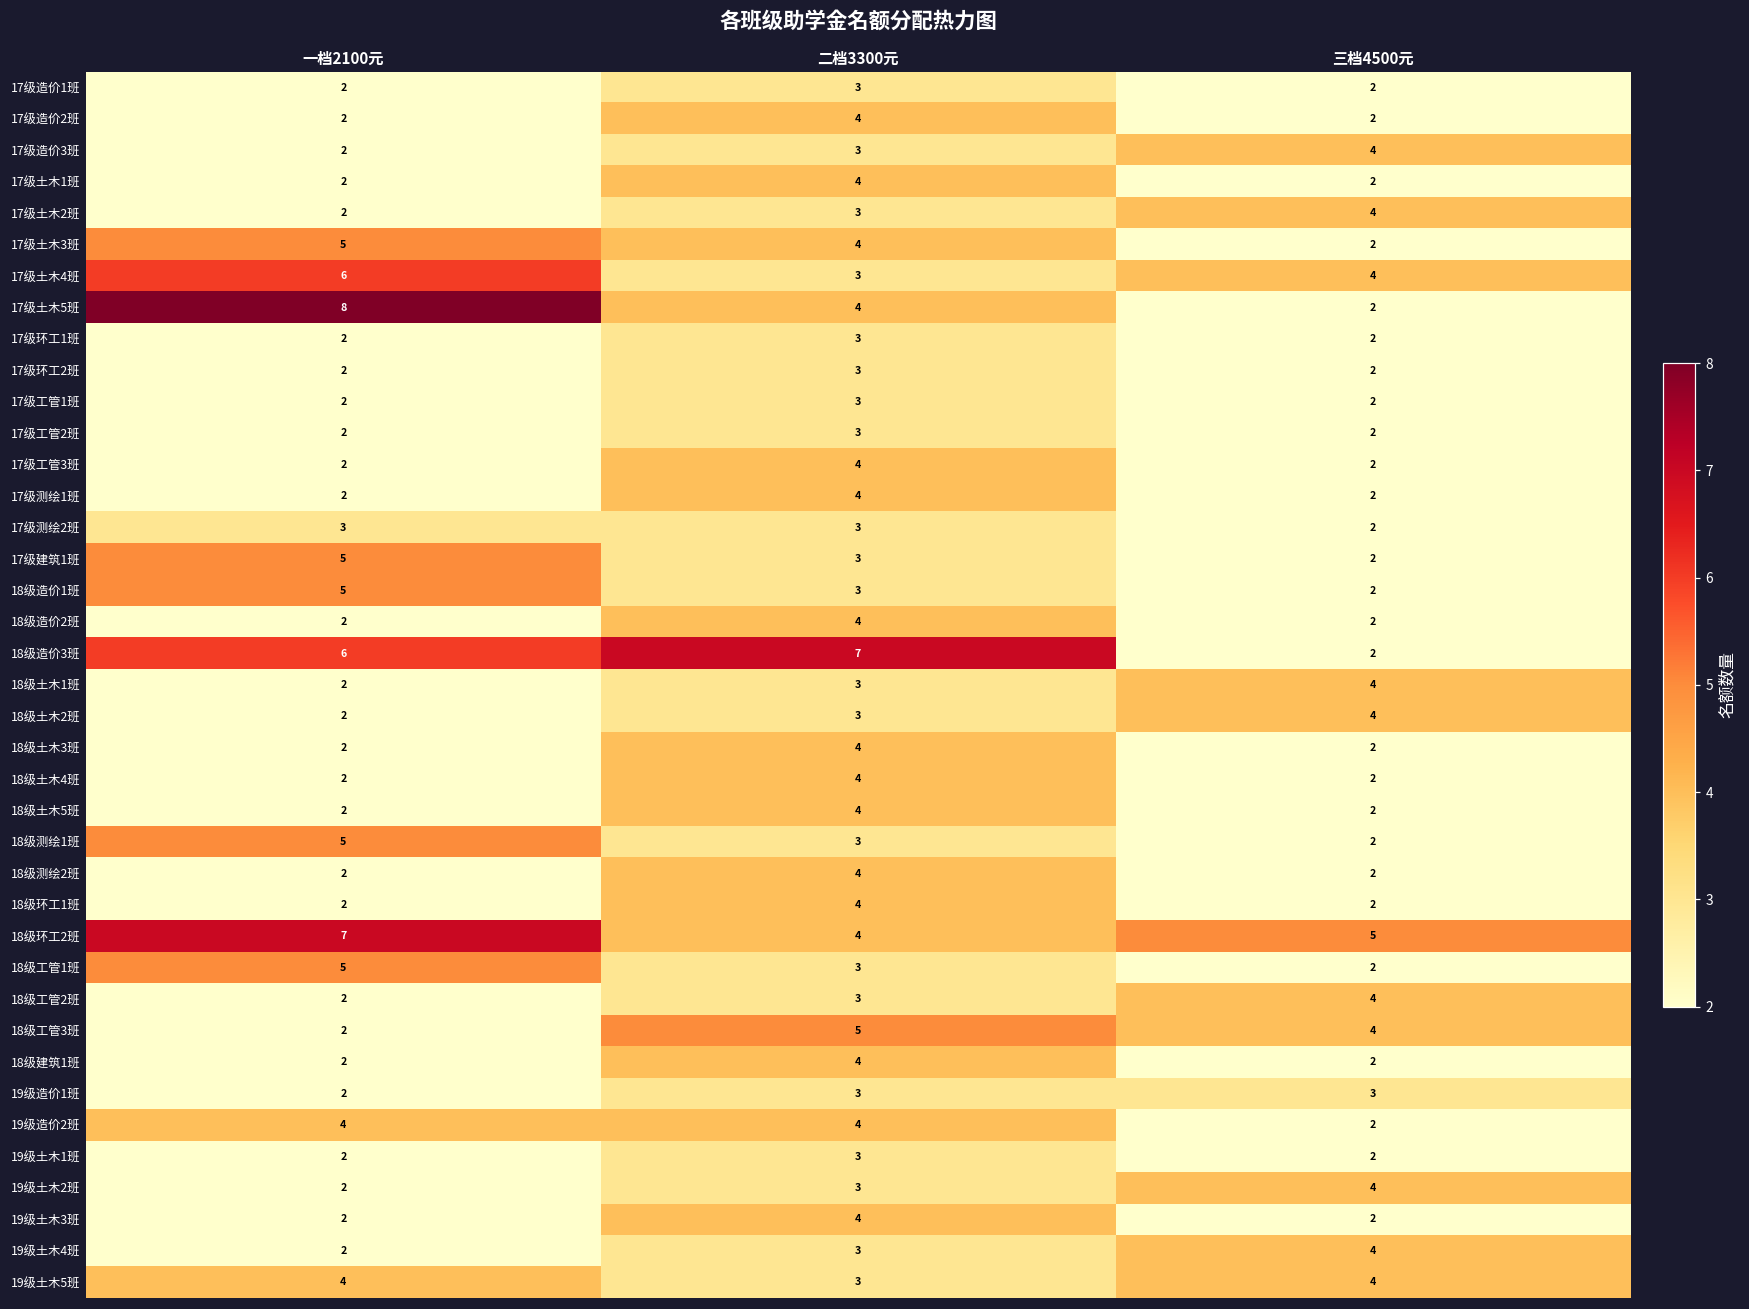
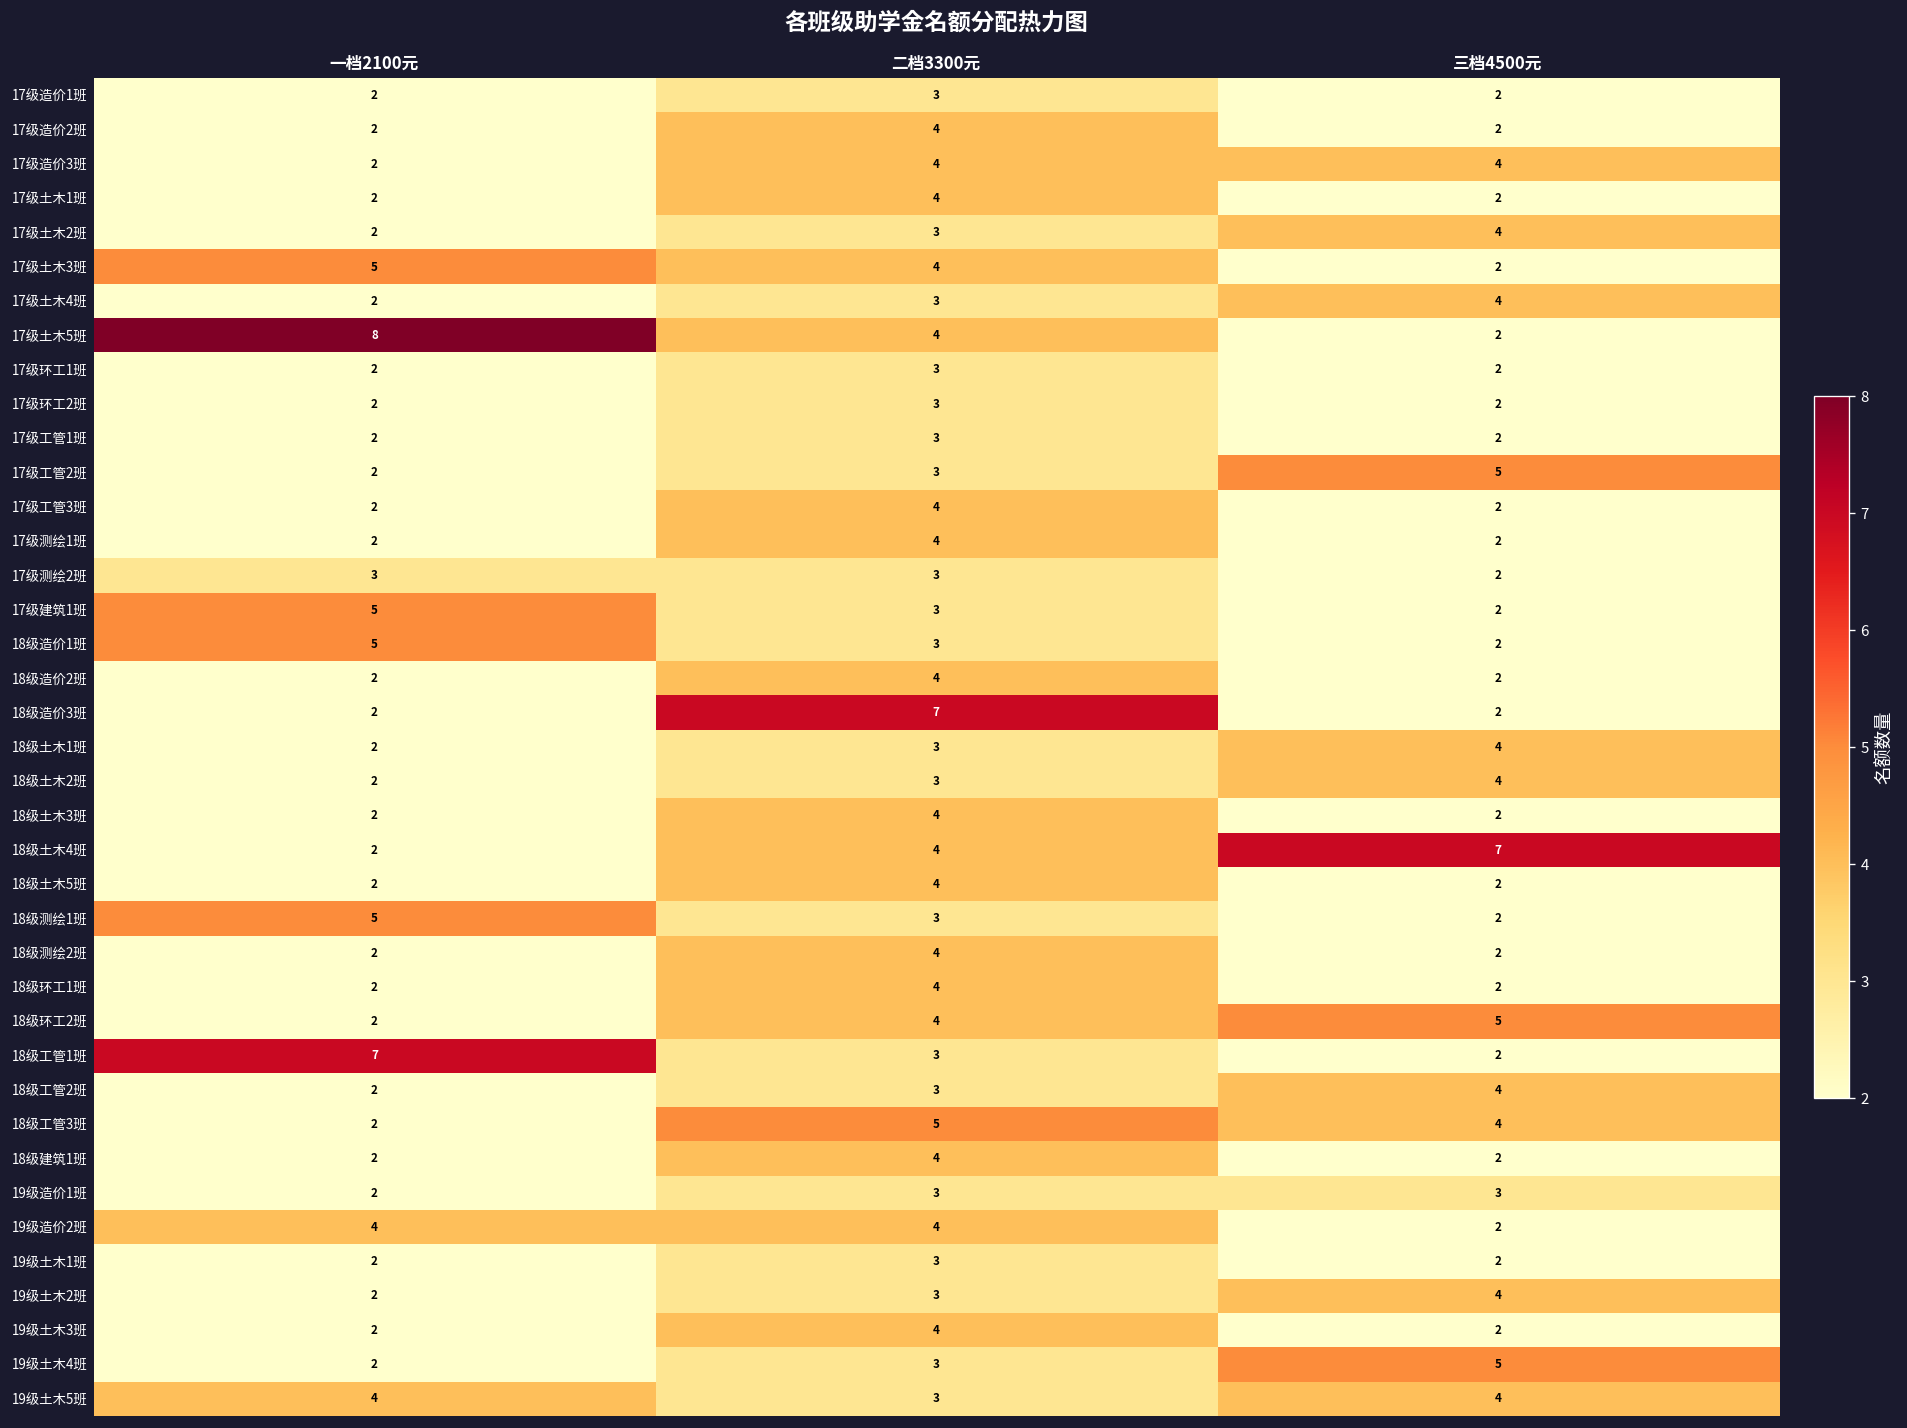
17级造价3班, 二档3300元: 3 -> 4
17级土木4班, 一档2100元: 6 -> 2
17级工管2班, 三档4500元: 2 -> 5
18级造价3班, 一档2100元: 6 -> 2
18级土木4班, 三档4500元: 2 -> 7
18级环工2班, 一档2100元: 7 -> 2
18级工管1班, 一档2100元: 5 -> 7
19级土木4班, 三档4500元: 4 -> 5
